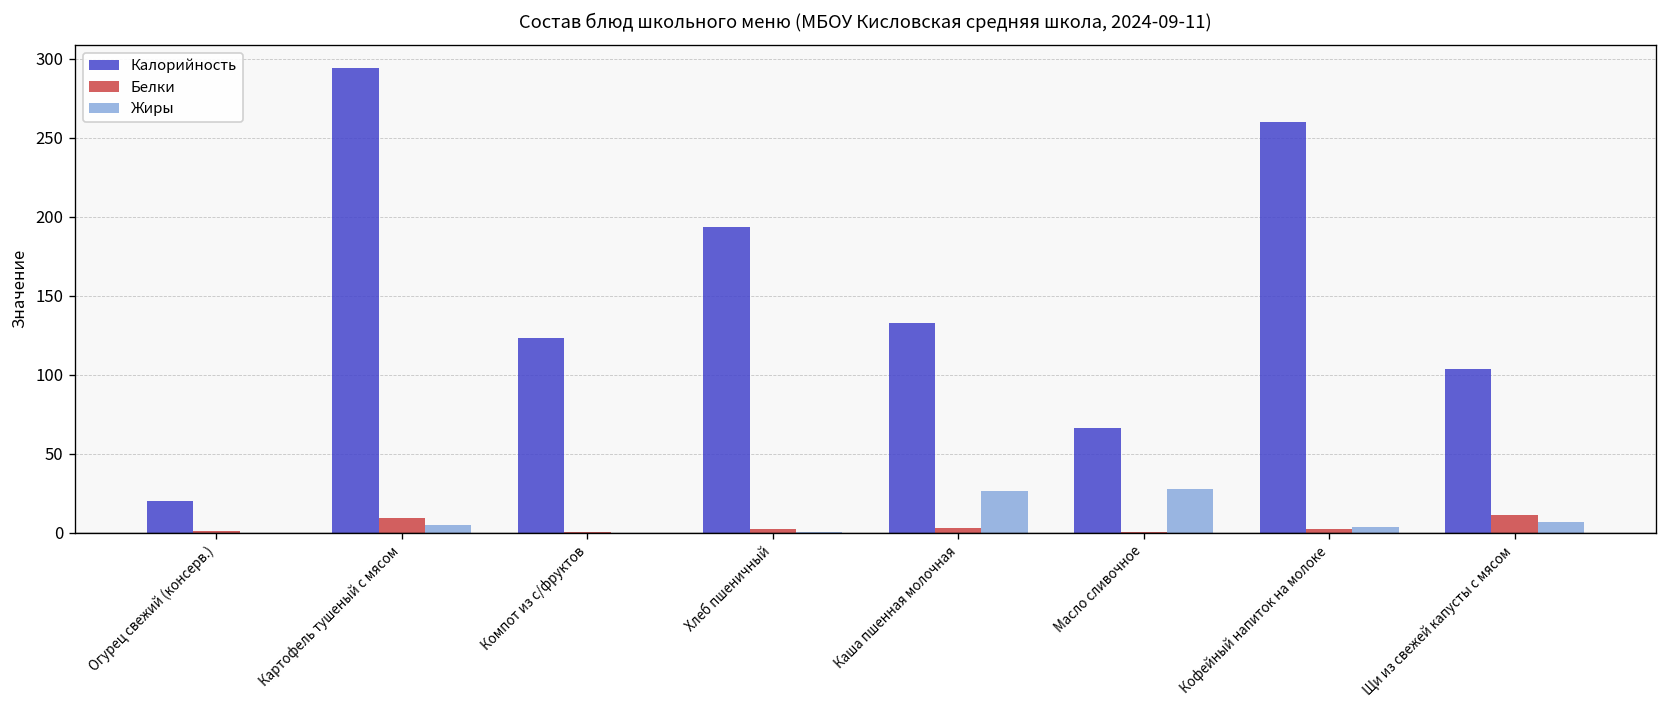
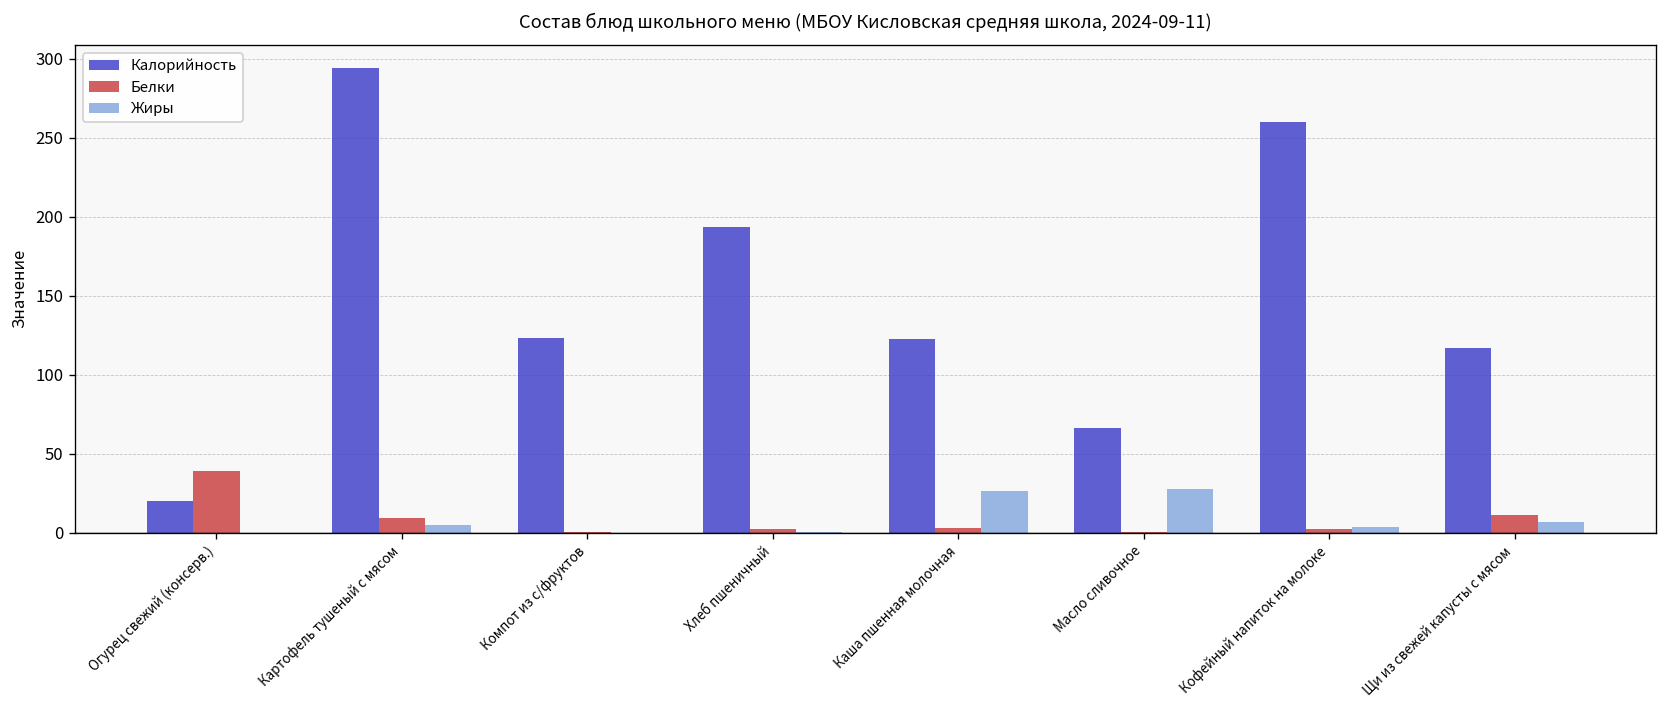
Белки, Огурец свежий (консерв.): 1 -> 39
Калорийность, Каша пшенная молочная: 133 -> 122
Калорийность, Щи из свежей капусты с мясом: 104 -> 117
